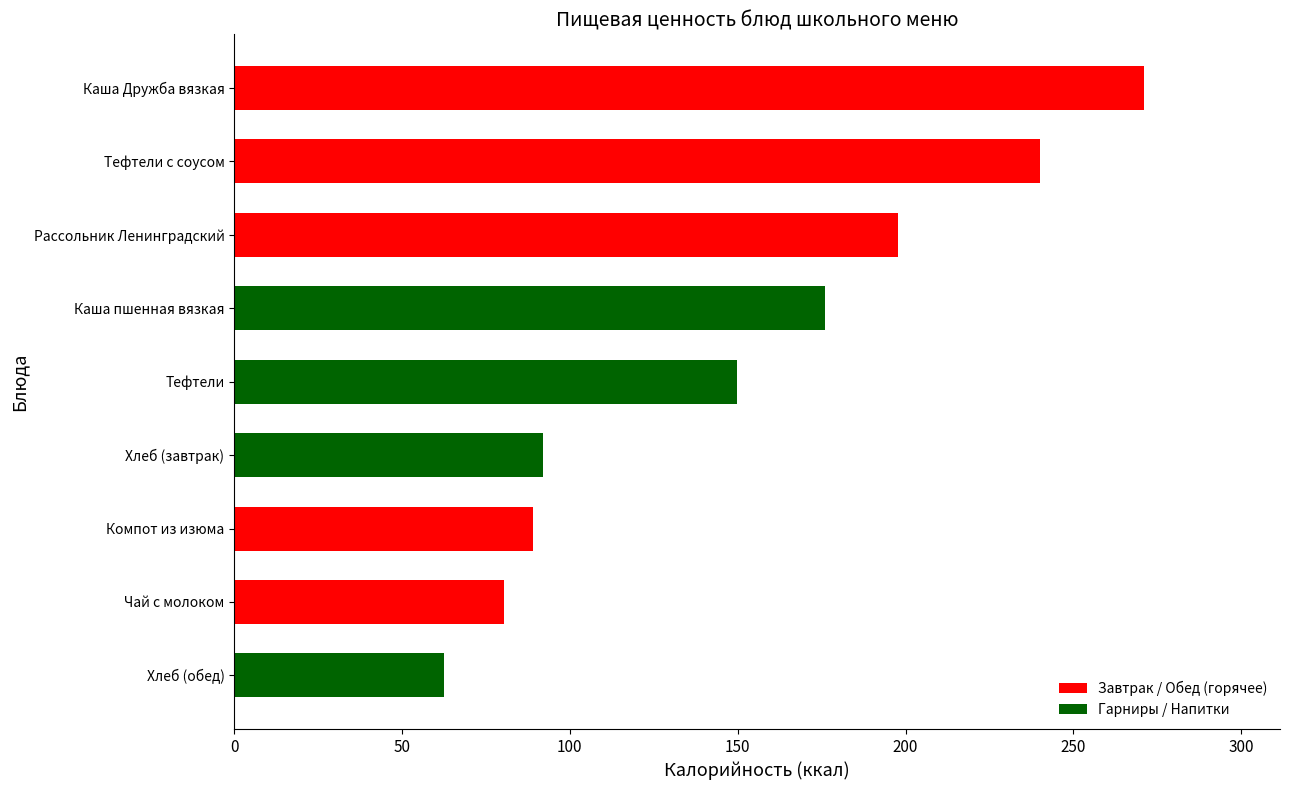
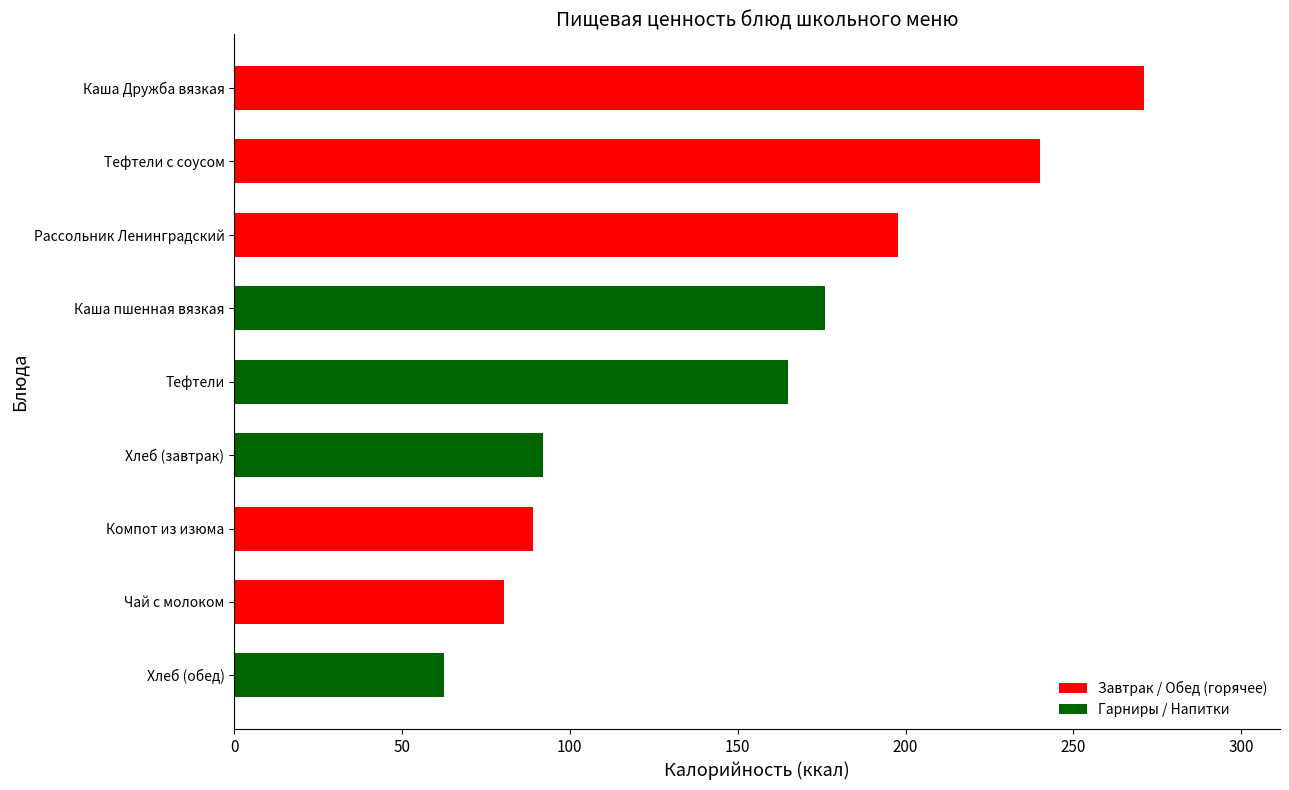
Тефтели: 150 -> 165
